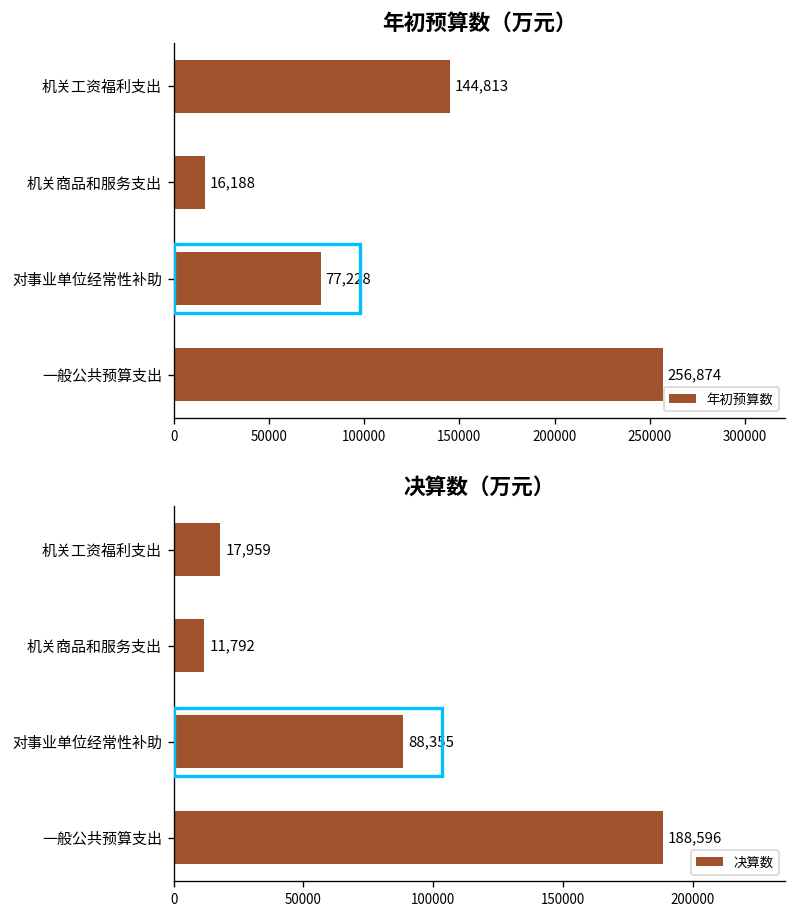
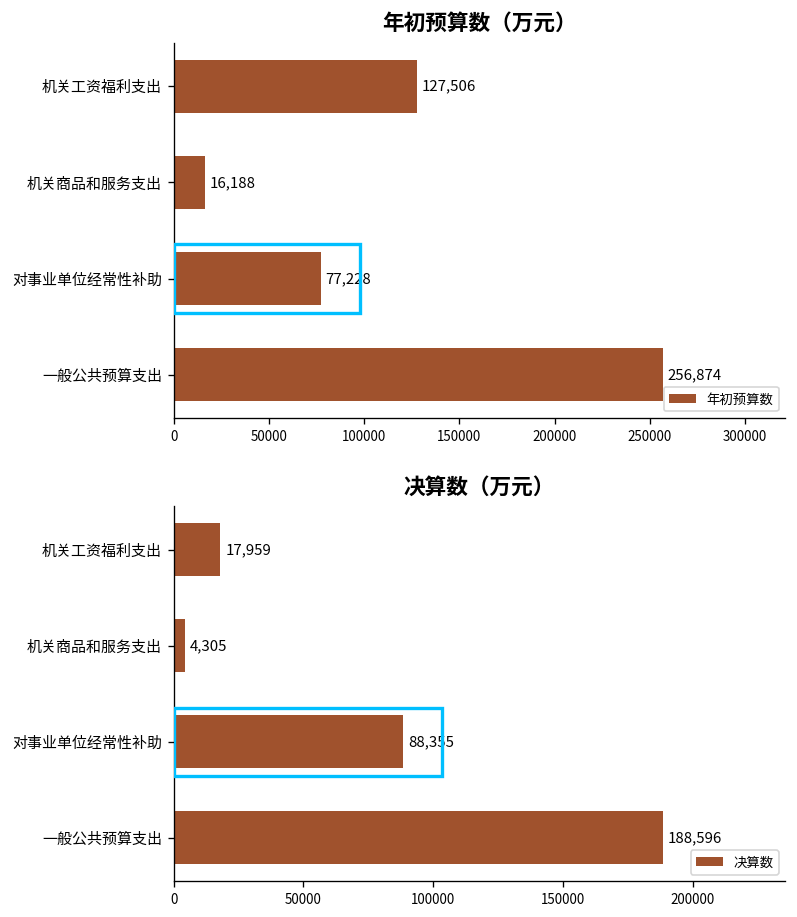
年初预算数（万元）, 机关工资福利支出: 144,813 -> 127,506
决算数（万元）, 机关商品和服务支出: 11,792 -> 4,305
